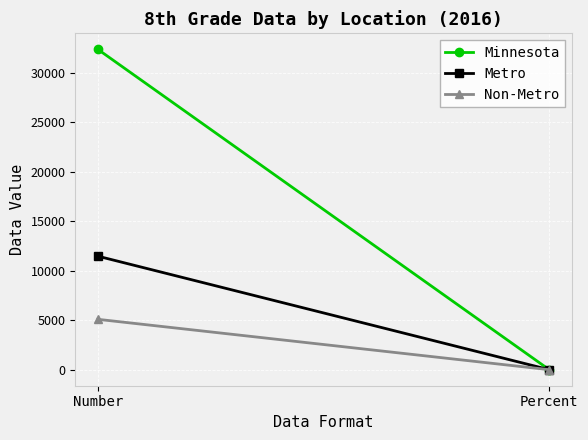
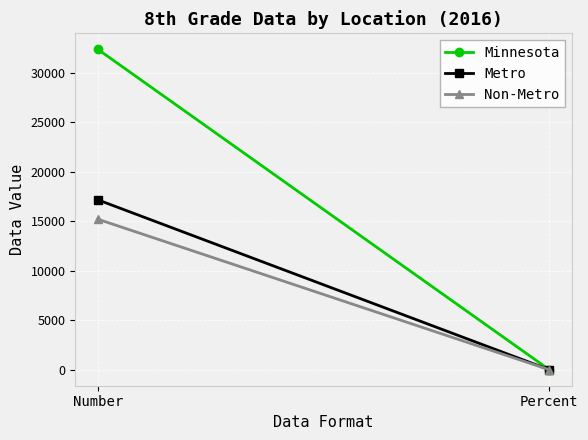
Metro, Number: 11000 -> 17000
Non-Metro, Number: 5000 -> 15000
